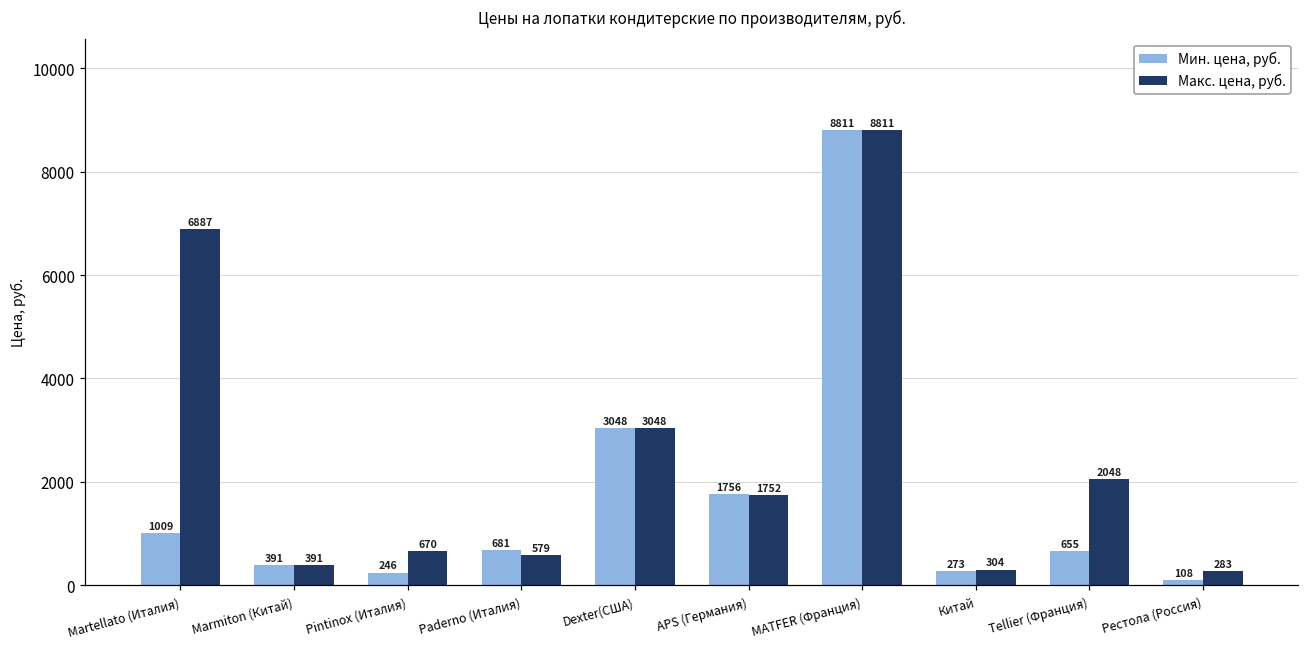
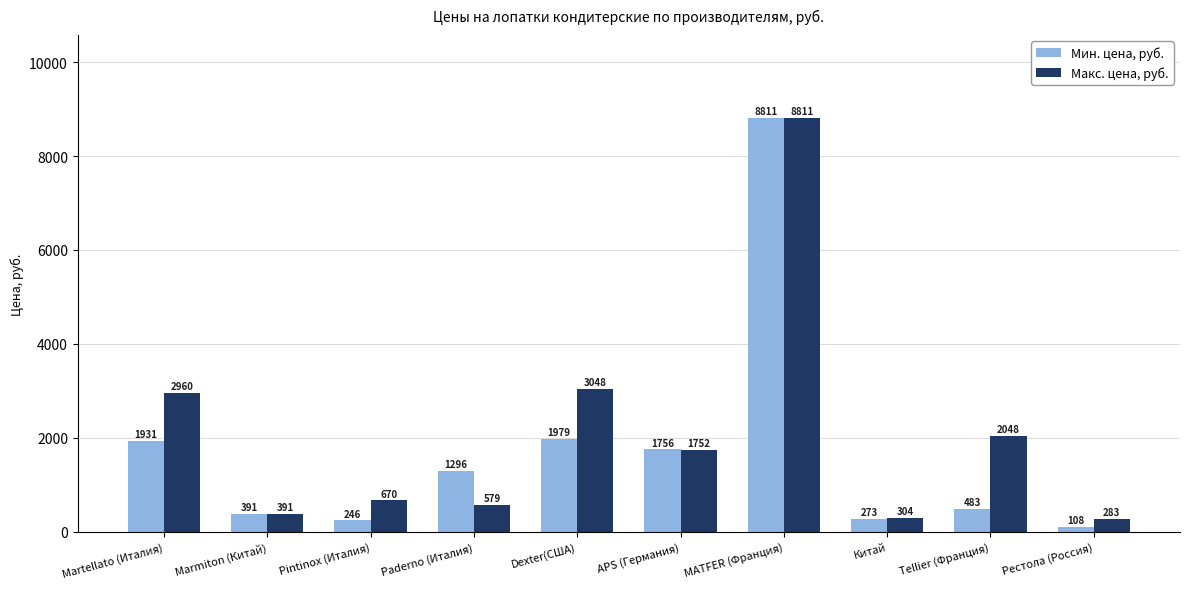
Мин. цена, руб., Martellato (Италия): 1009 -> 1931
Макс. цена, руб., Martellato (Италия): 6887 -> 2960
Мин. цена, руб., Paderno (Италия): 681 -> 1296
Мин. цена, руб., Dexter(США): 3048 -> 1979
Мин. цена, руб., Tellier (Франция): 655 -> 483
